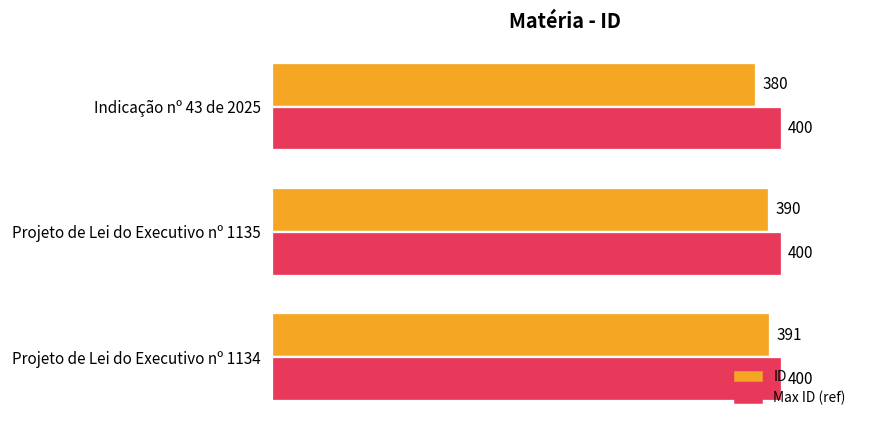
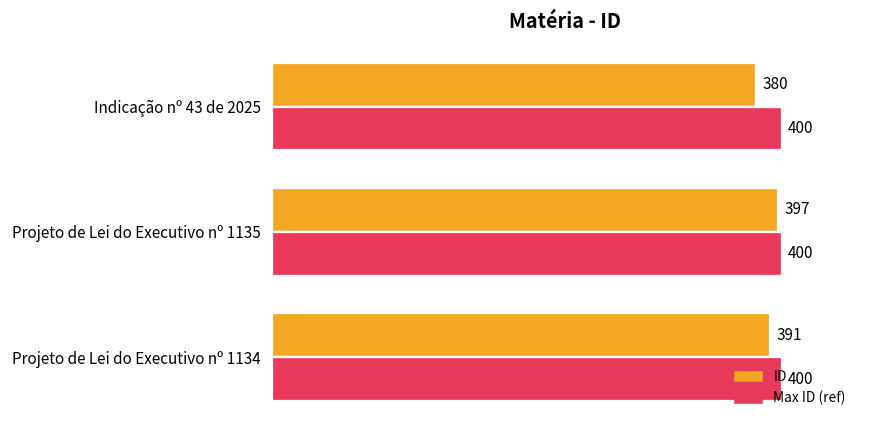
ID, Projeto de Lei do Executivo nº 1135: 390 -> 397
